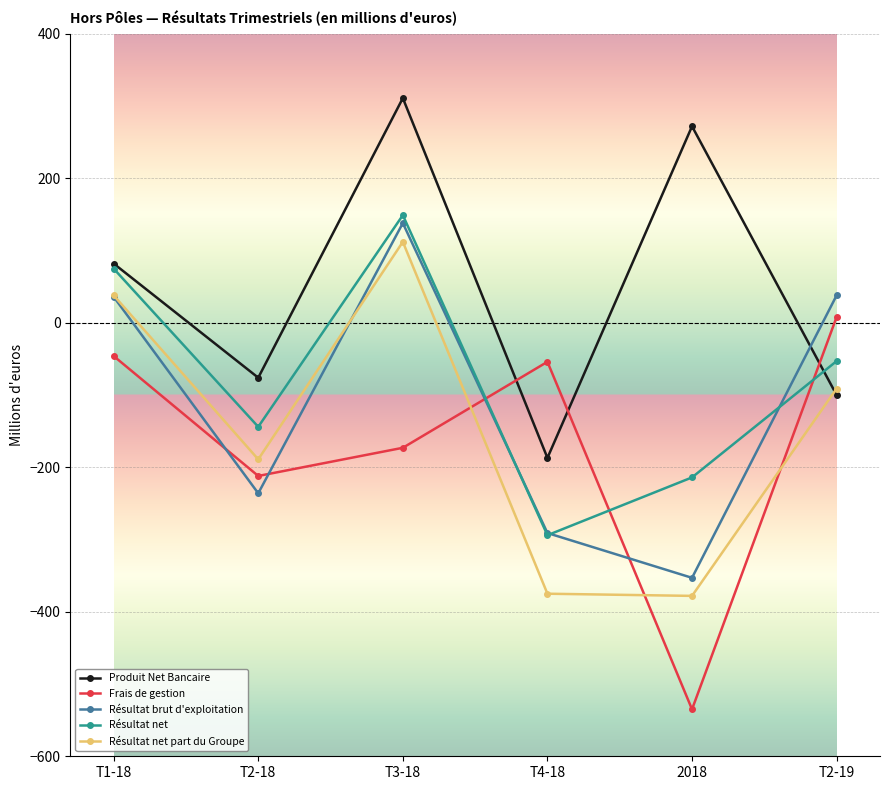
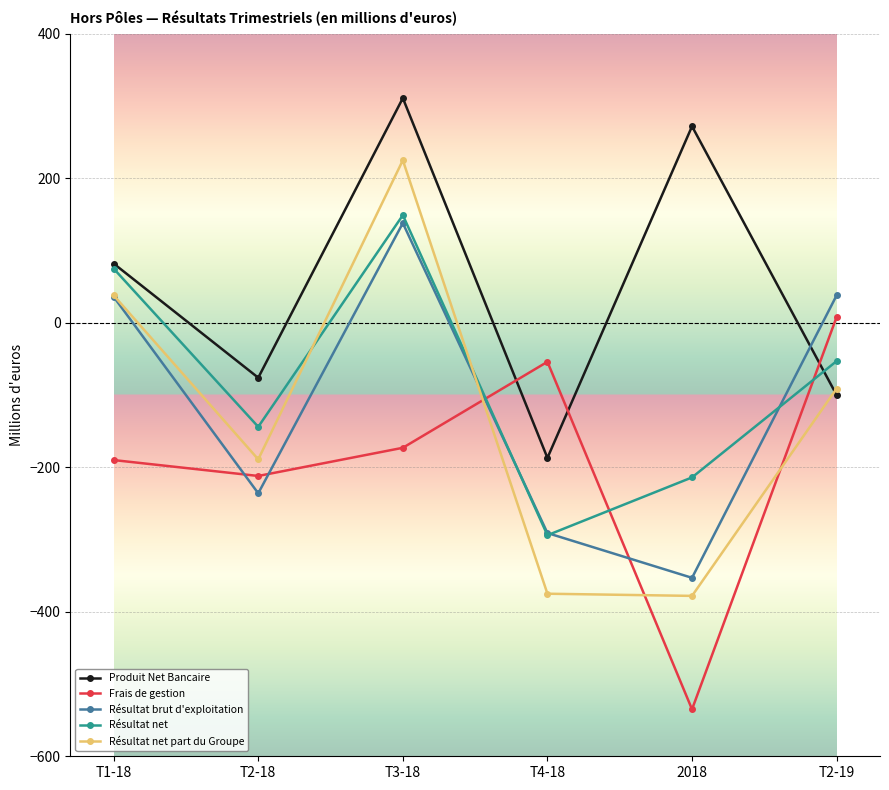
Frais de gestion, T1-18: -50 -> -190
Résultat net part du Groupe, T3-18: 110 -> 230
